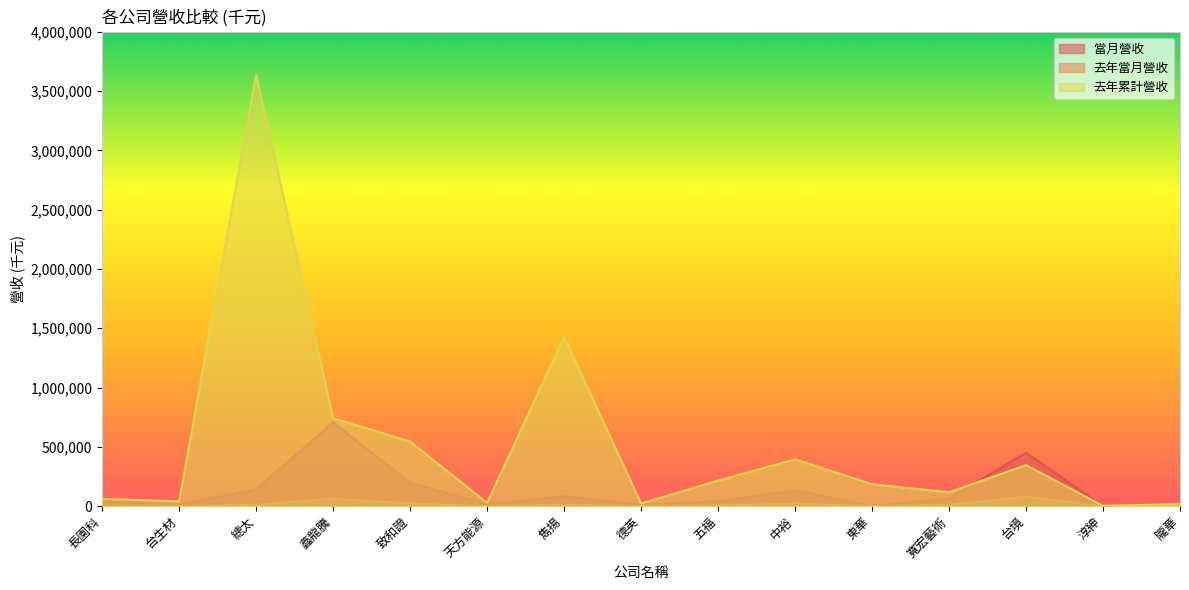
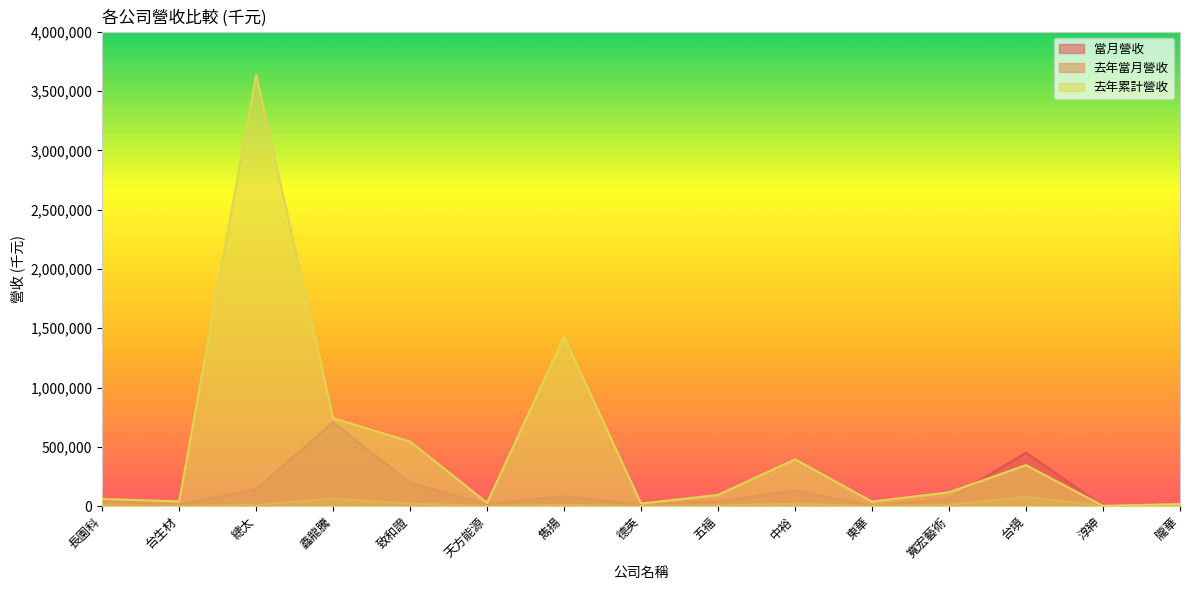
去年累計營收, 五福: 220,000 -> 100,000
去年累計營收, 東華: 190,000 -> 40,000
